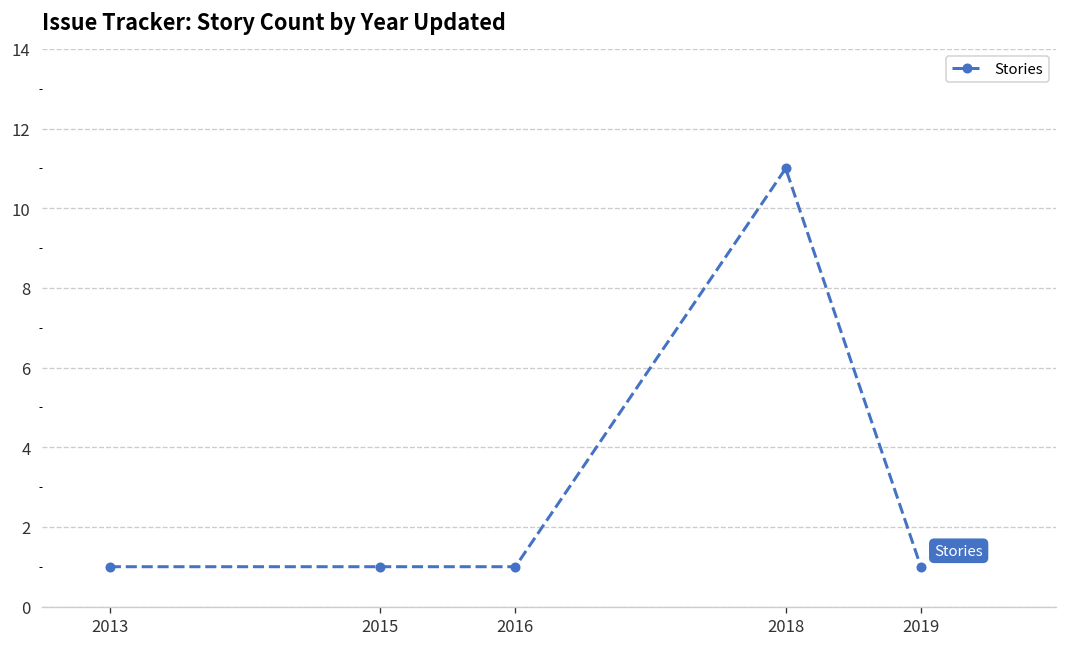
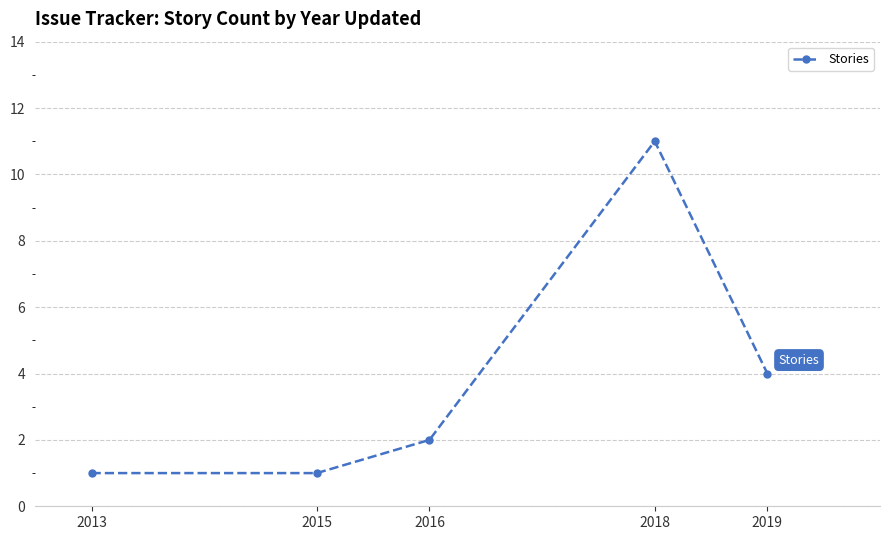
2016: 1 -> 2
2019: 1 -> 4
